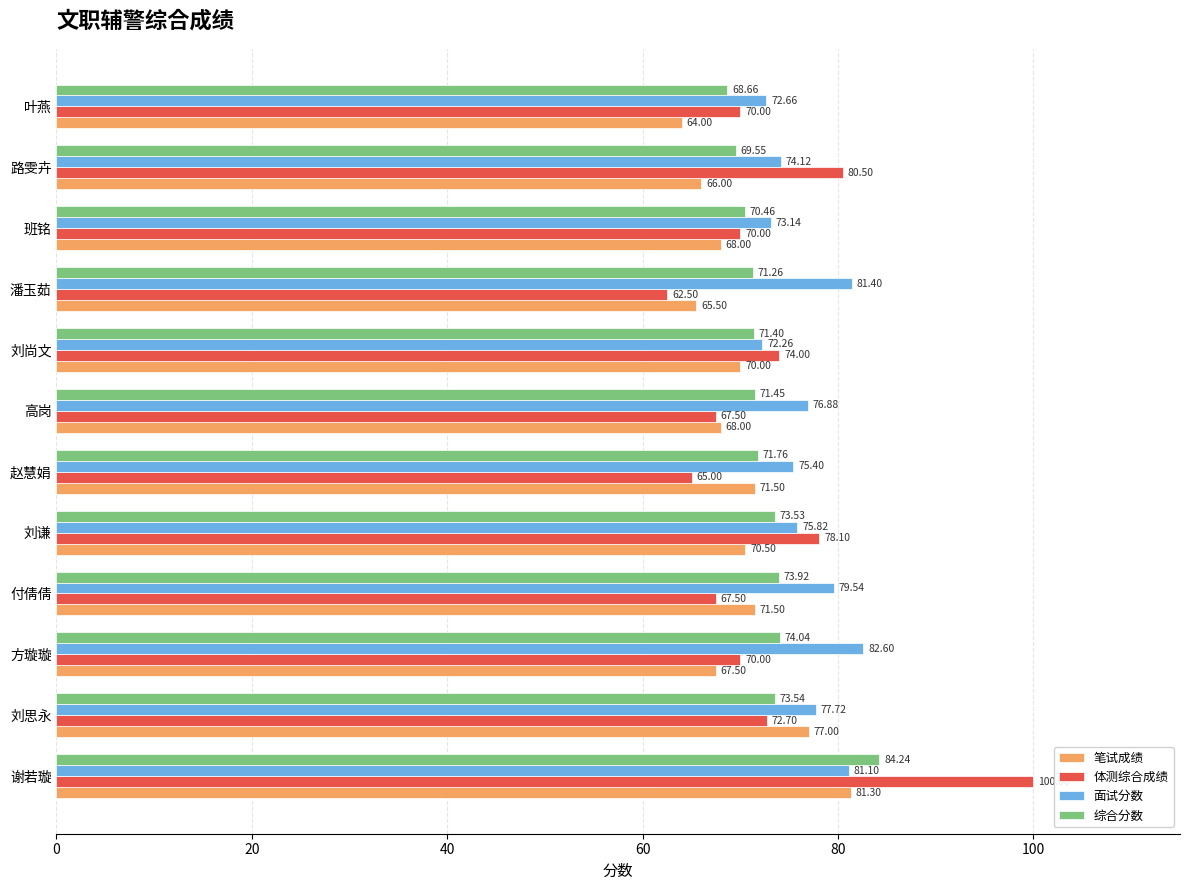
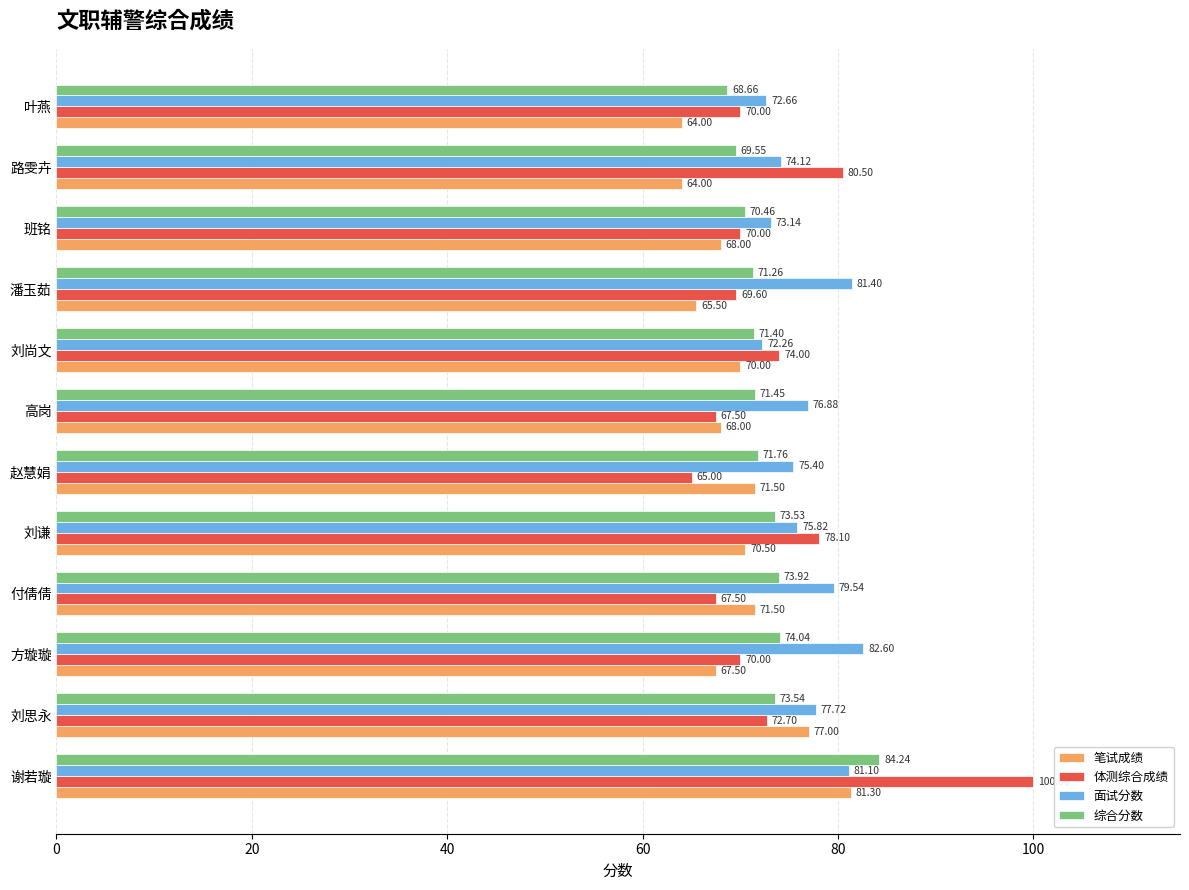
笔试成绩, 路雯卉: 66.00 -> 64.00
体测综合成绩, 潘玉茹: 62.50 -> 69.60
